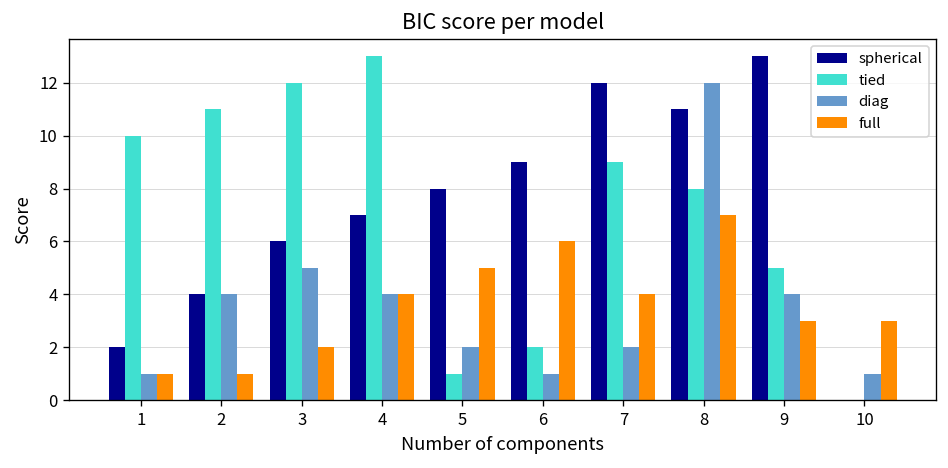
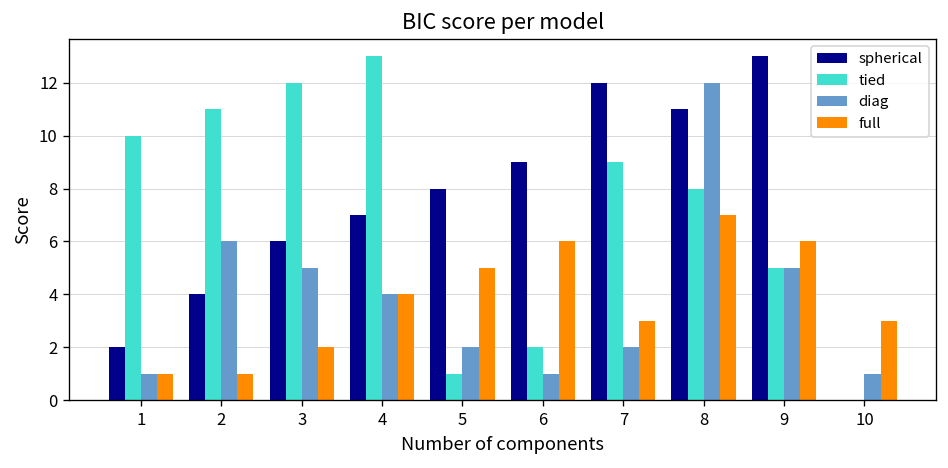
diag, 2: 4 -> 6
full, 7: 4 -> 3
diag, 9: 4 -> 5
full, 9: 3 -> 6
